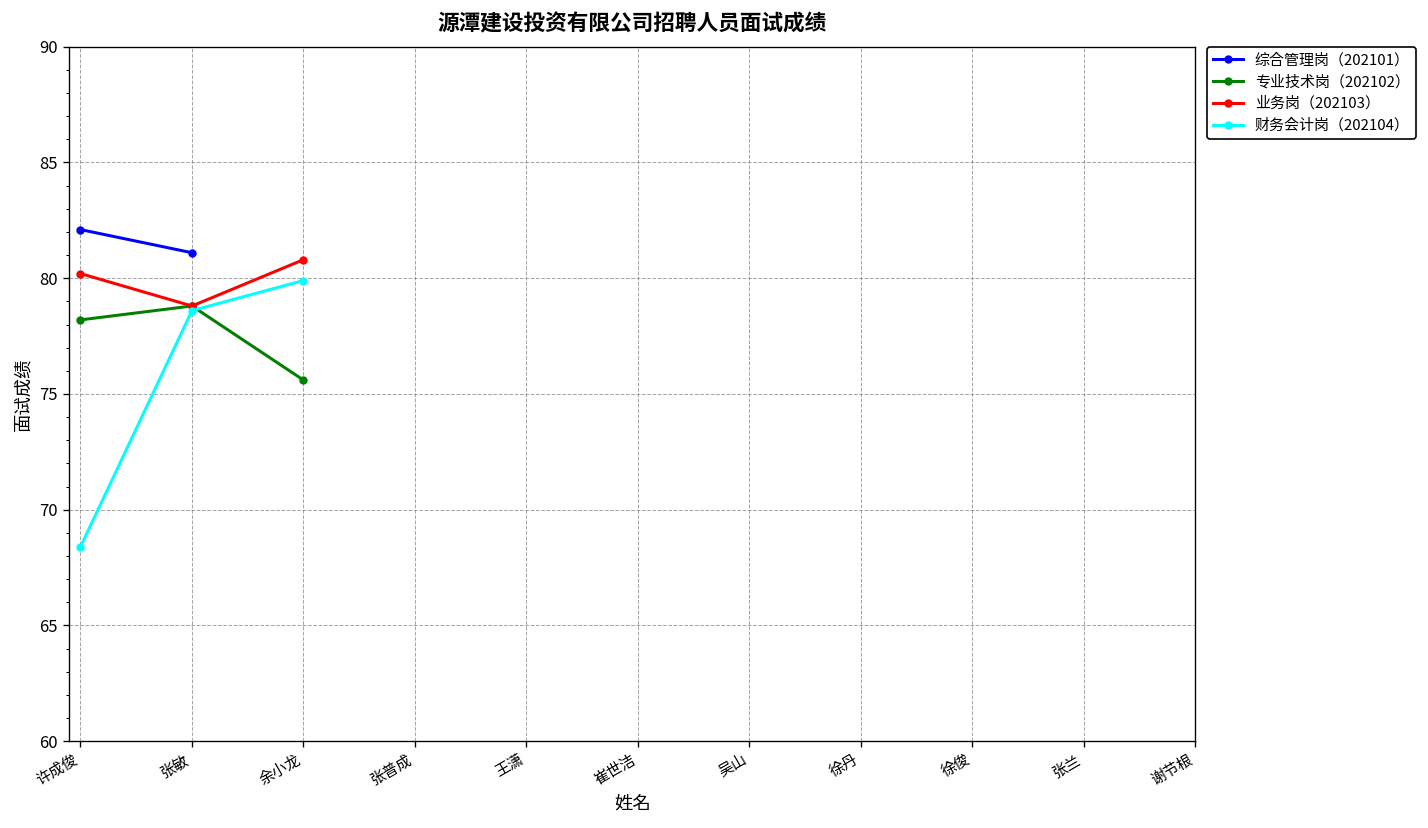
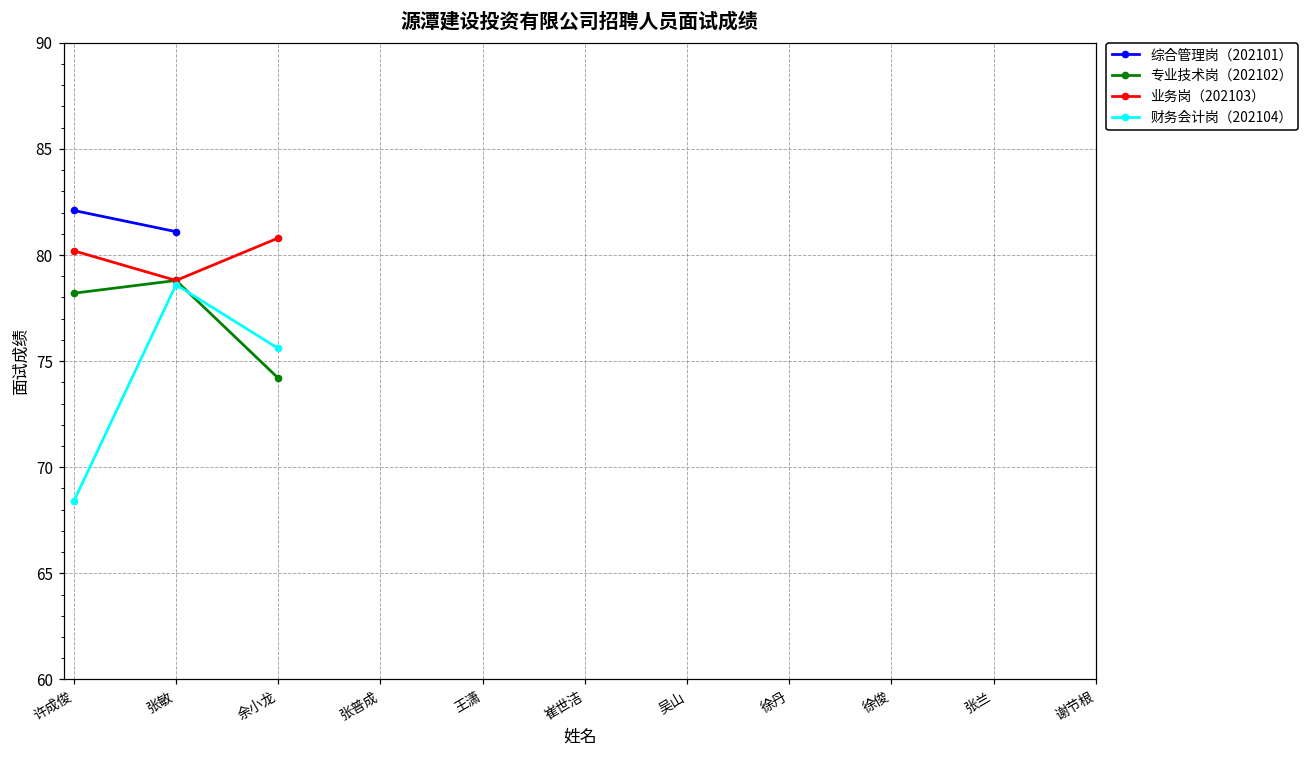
专业技术岗（202102）, 余小龙: 75.6 -> 74.2
财务会计岗（202104）, 余小龙: 79.9 -> 75.6
